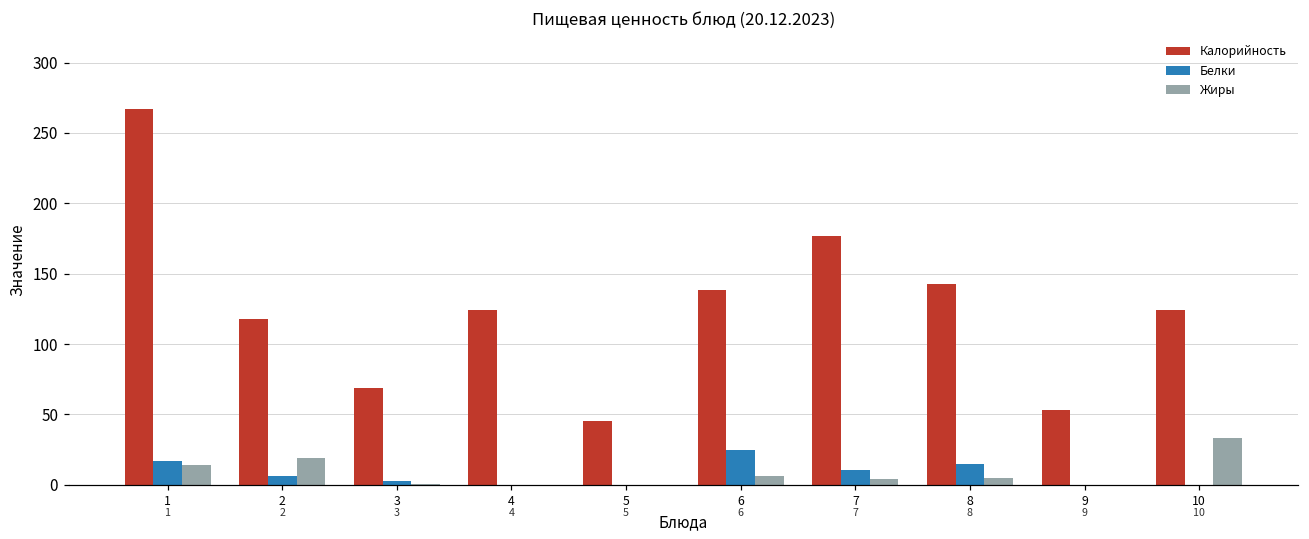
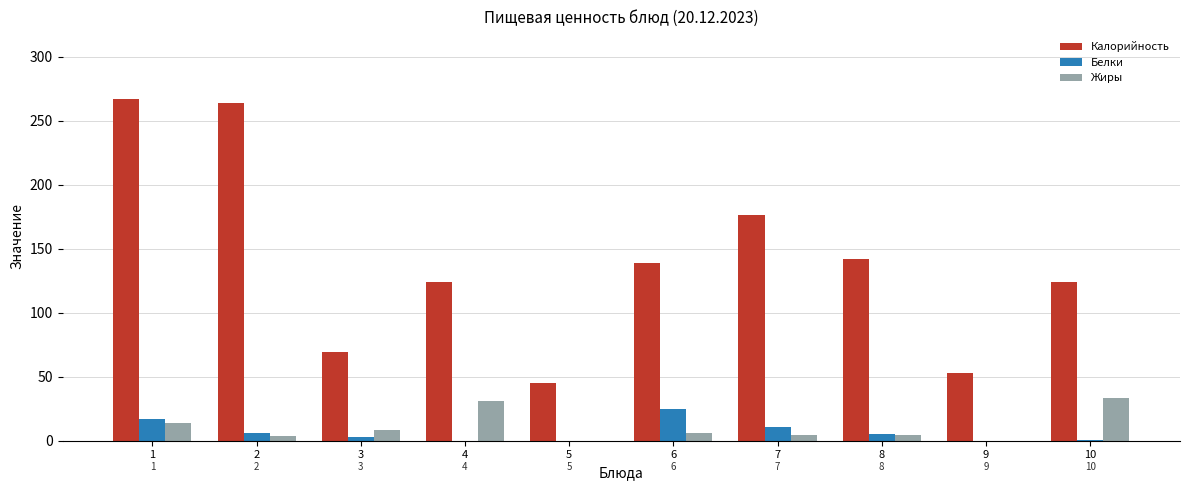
Калорийность, 2: 118 -> 264
Жиры, 2: 19 -> 4
Жиры, 3: 0 -> 9
Жиры, 4: 0 -> 31
Белки, 8: 14 -> 6
